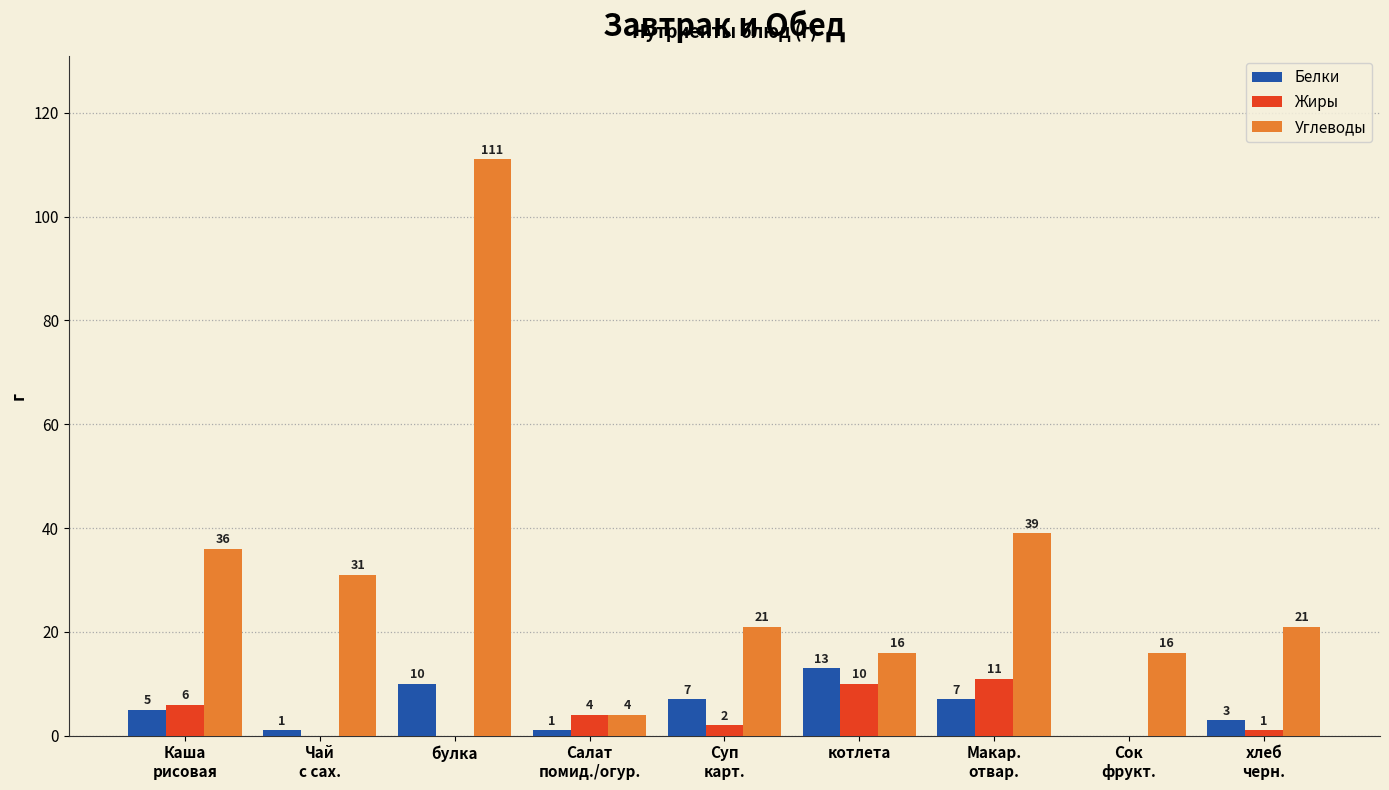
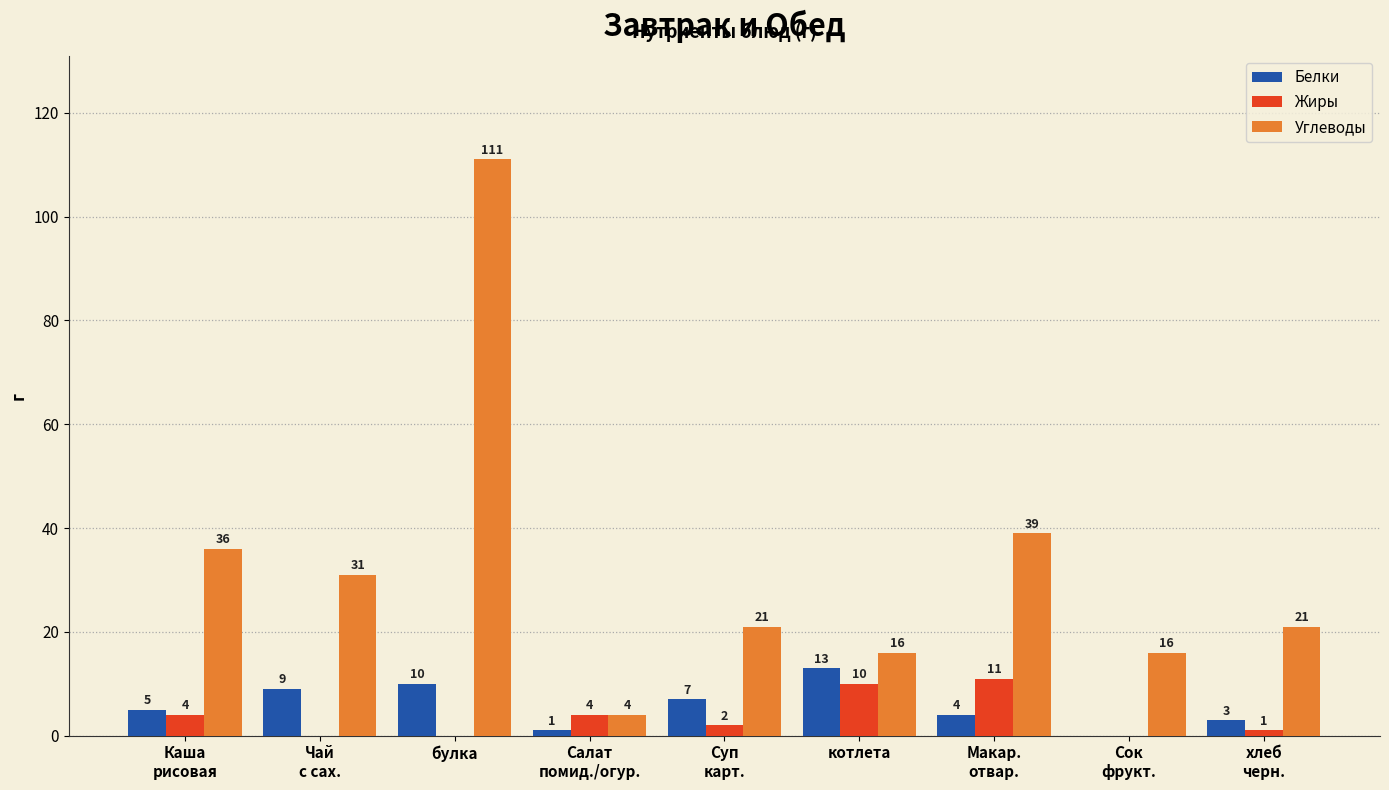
Жиры, Каша рисовая: 6 -> 4
Белки, Чай с сах.: 1 -> 9
Белки, Макар. отвар.: 7 -> 4
